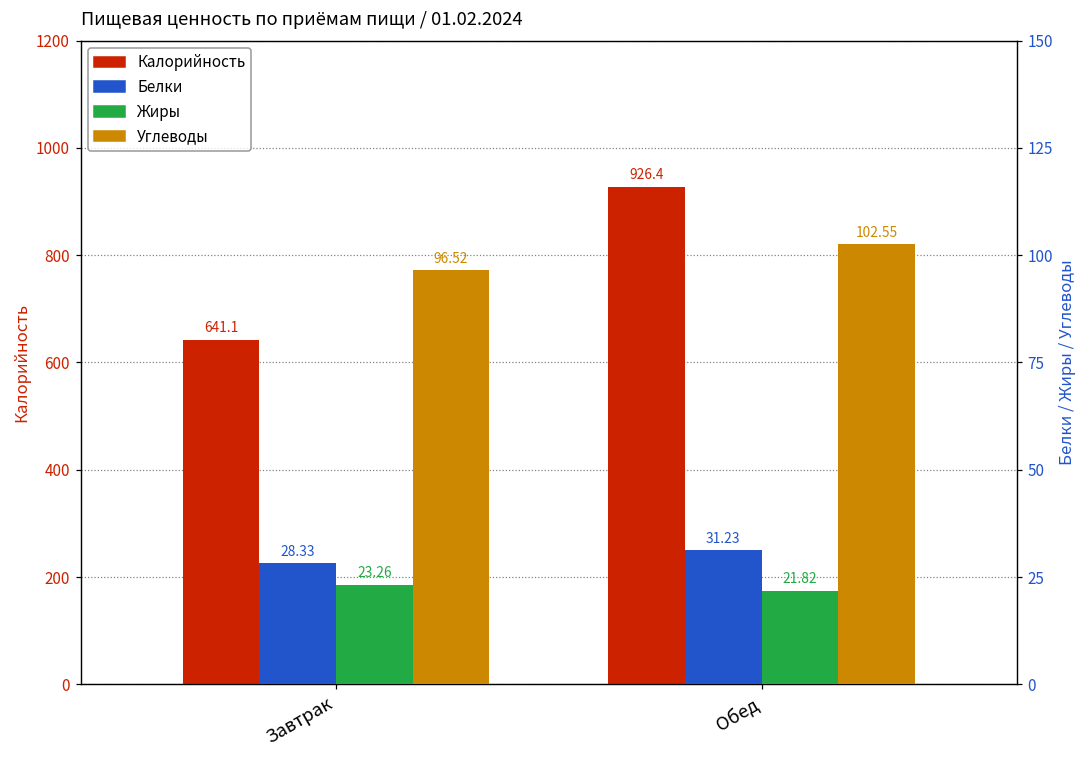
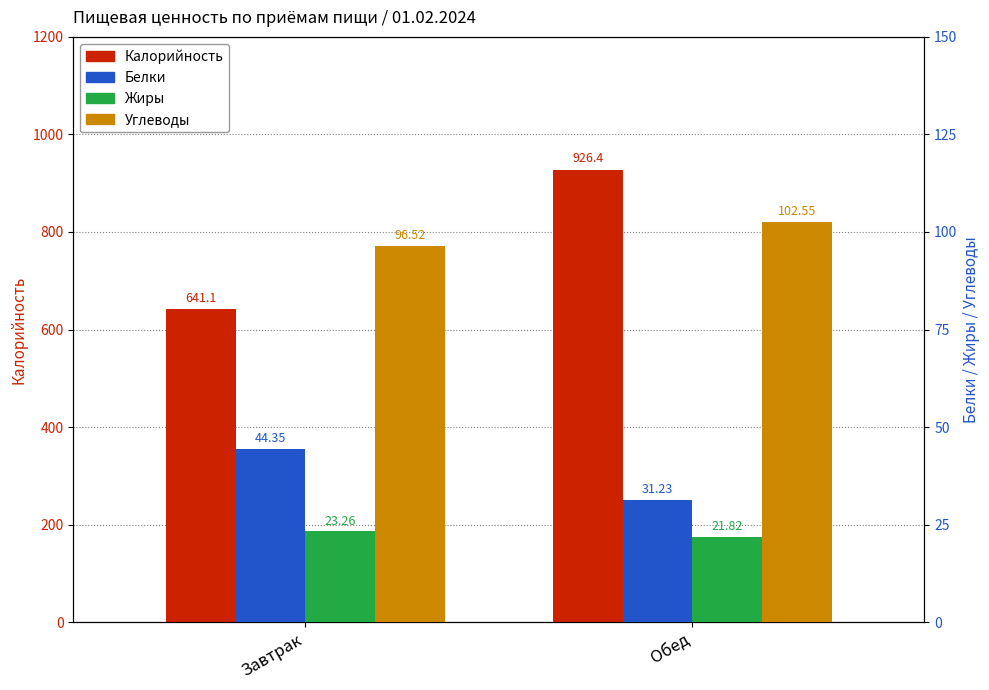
Белки, Завтрак: 28.33 -> 44.35
